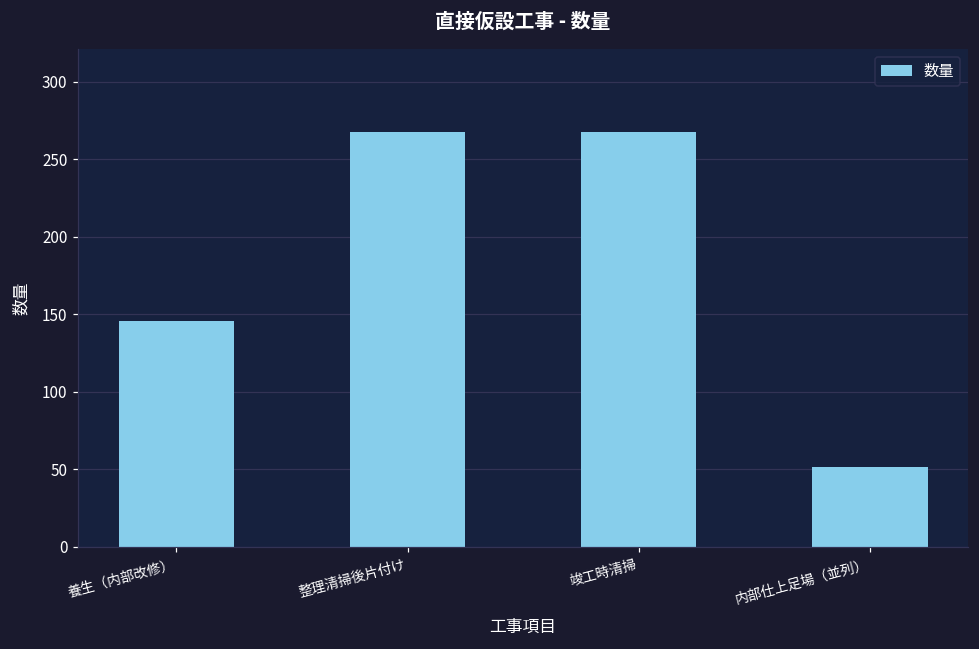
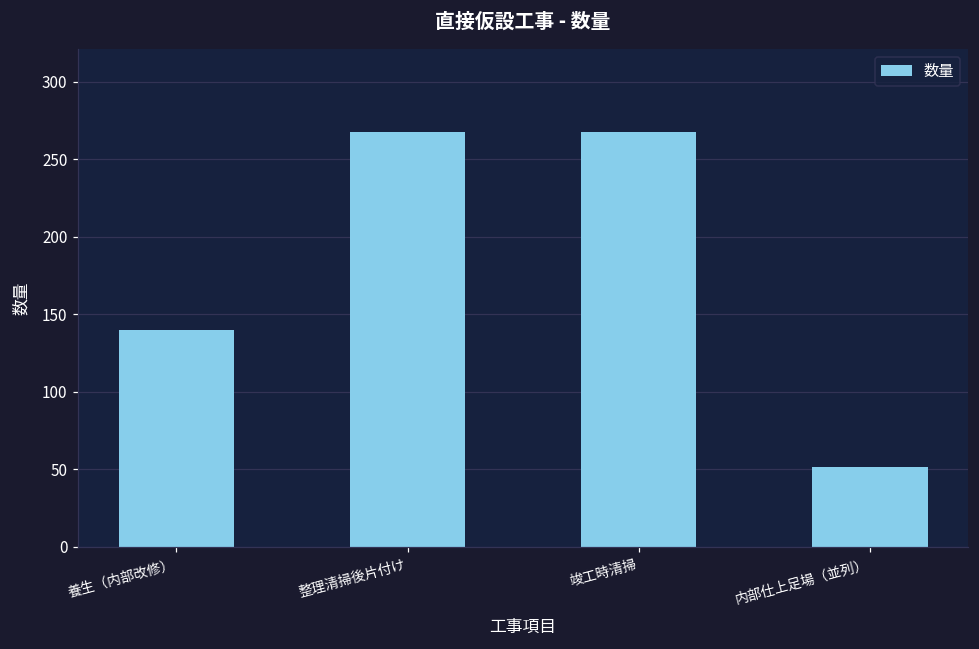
養生（内部改修）: 146 -> 140
